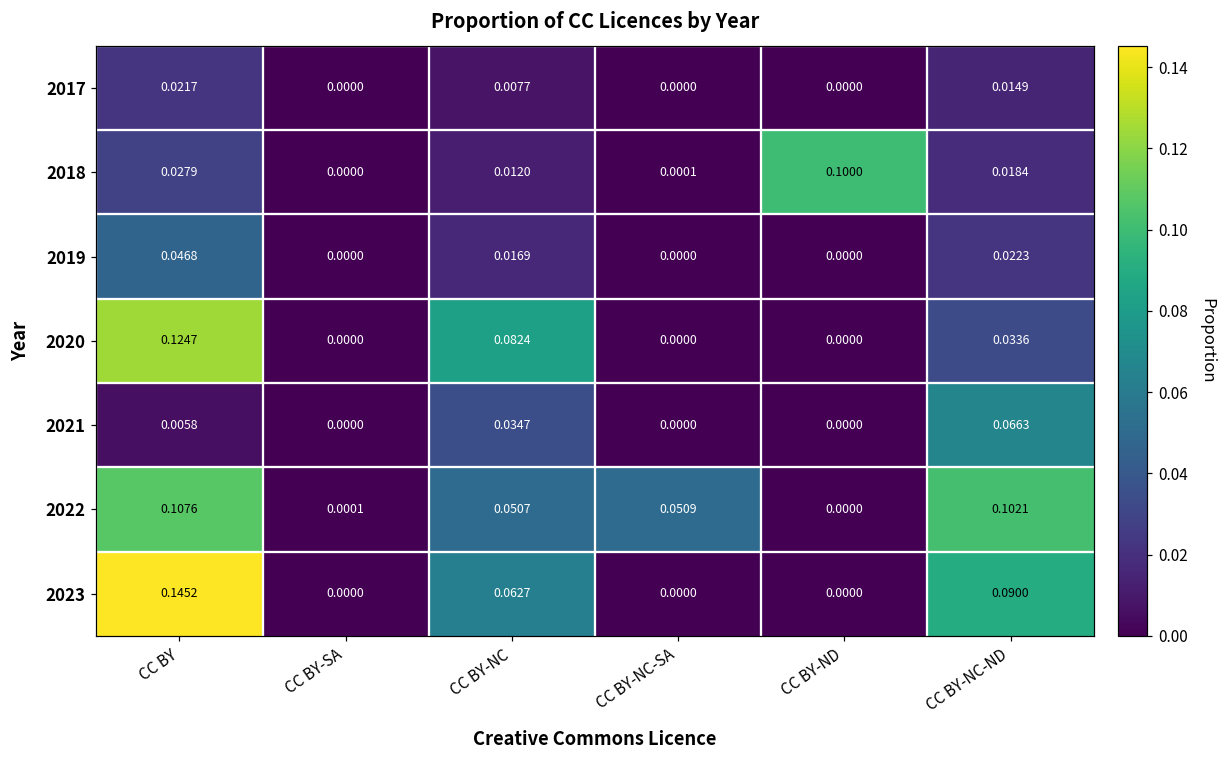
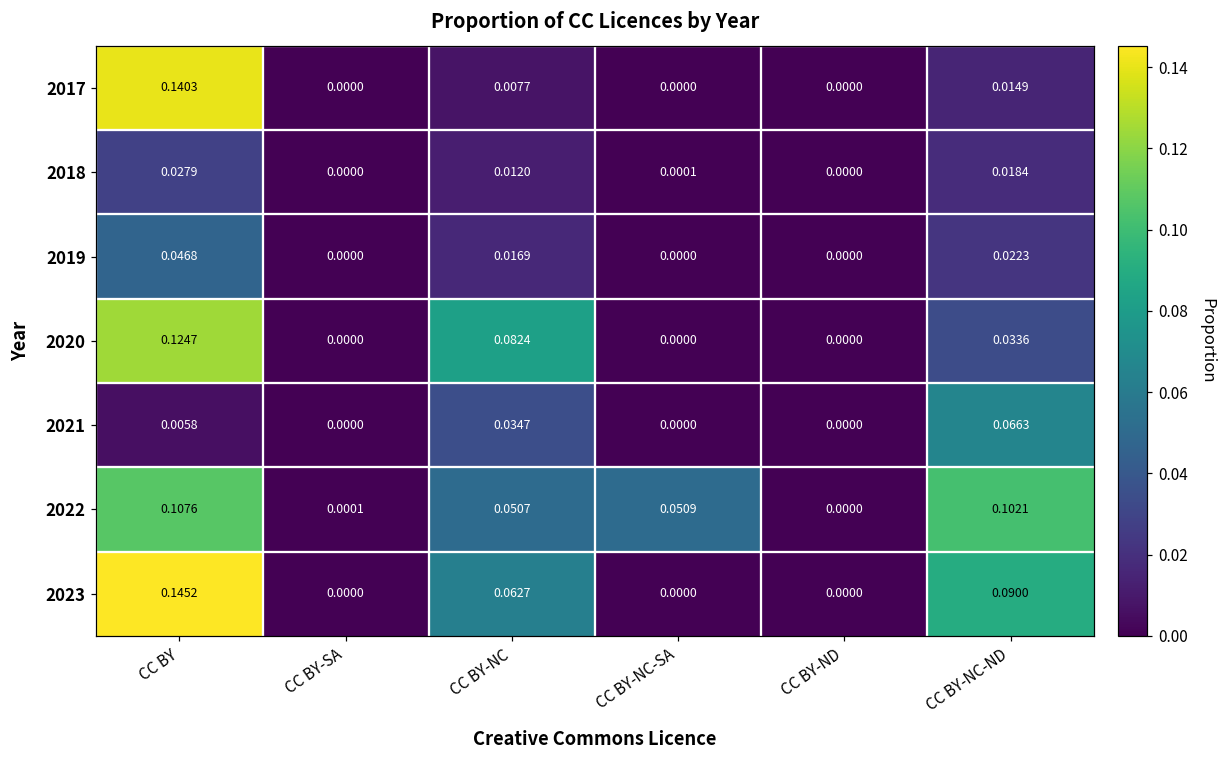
2017, CC BY: 0.0217 -> 0.1403
2018, CC BY-ND: 0.1000 -> 0.0000
